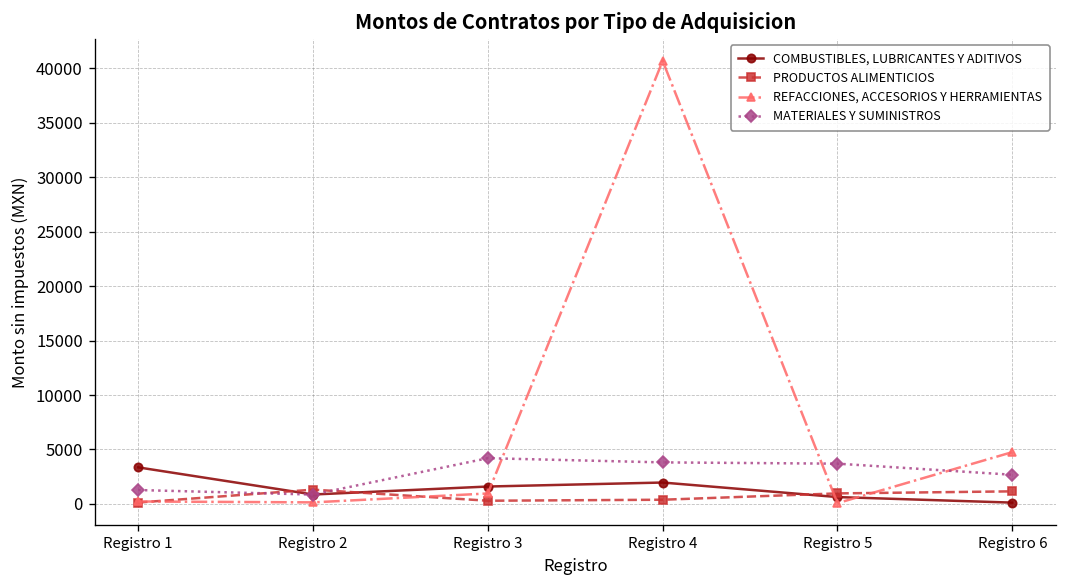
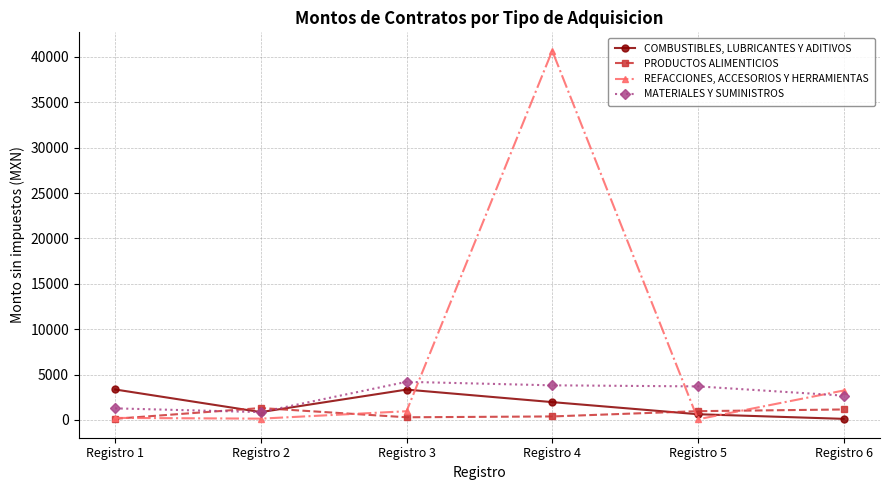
COMBUSTIBLES, LUBRICANTES Y ADITIVOS, Registro 3: 2000 -> 3000
REFACCIONES, ACCESORIOS Y HERRAMIENTAS, Registro 6: 5000 -> 3000
